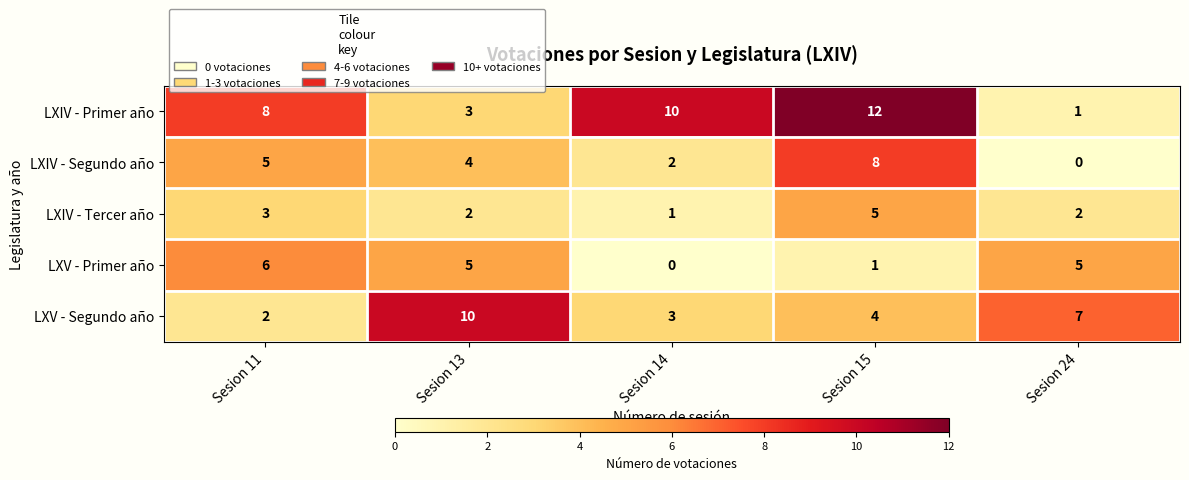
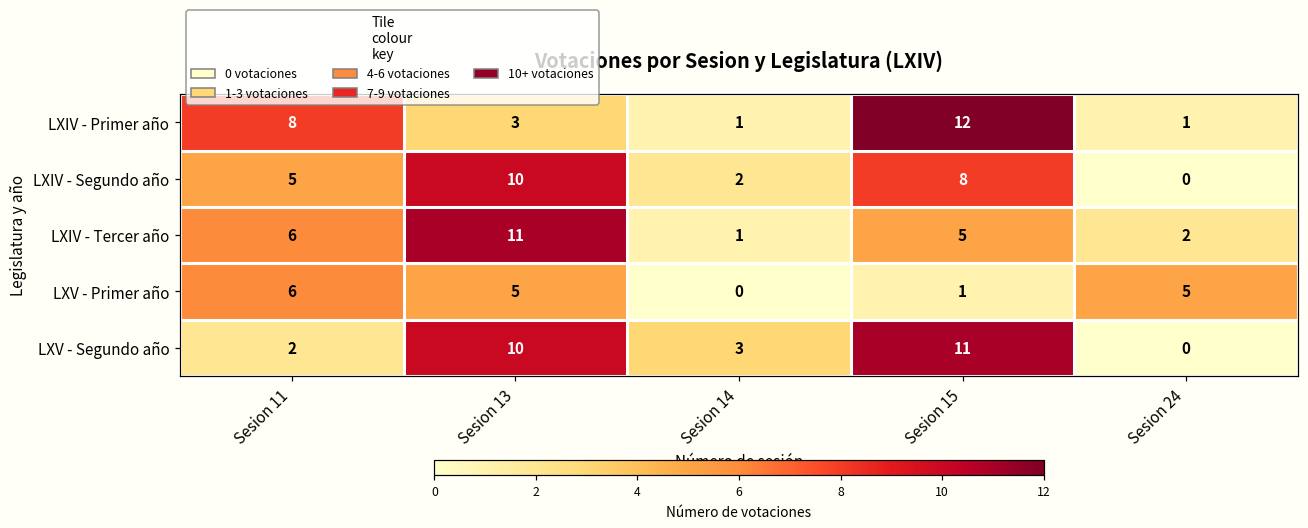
LXIV - Primer año, Sesion 14: 10 -> 1
LXIV - Segundo año, Sesion 13: 4 -> 10
LXIV - Tercer año, Sesion 11: 3 -> 6
LXIV - Tercer año, Sesion 13: 2 -> 11
LXV - Segundo año, Sesion 15: 4 -> 11
LXV - Segundo año, Sesion 24: 7 -> 0
